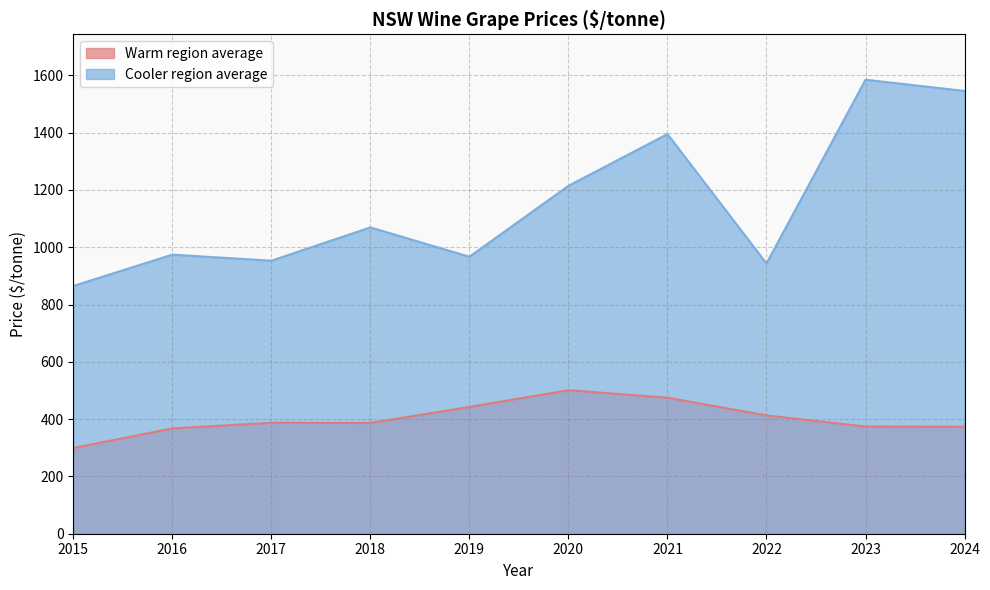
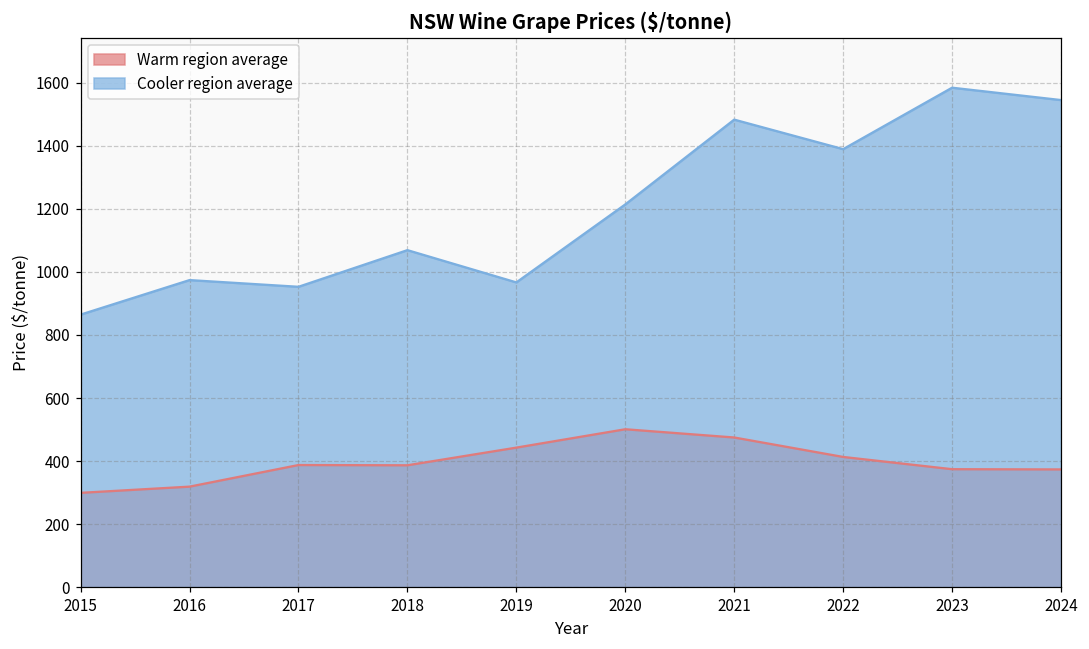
Warm region average, 2016: 370 -> 320
Cooler region average, 2021: 1390 -> 1480
Cooler region average, 2022: 940 -> 1390
